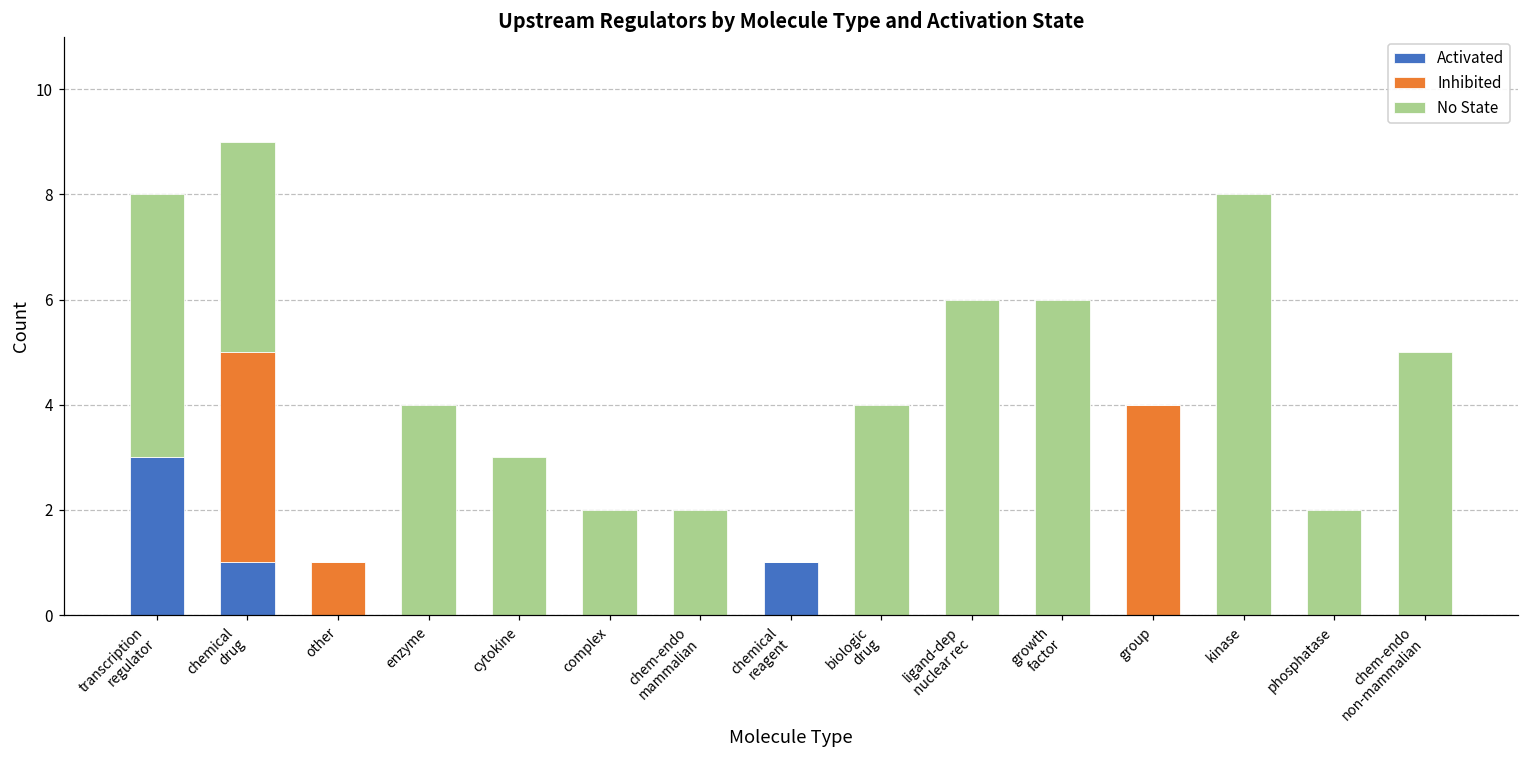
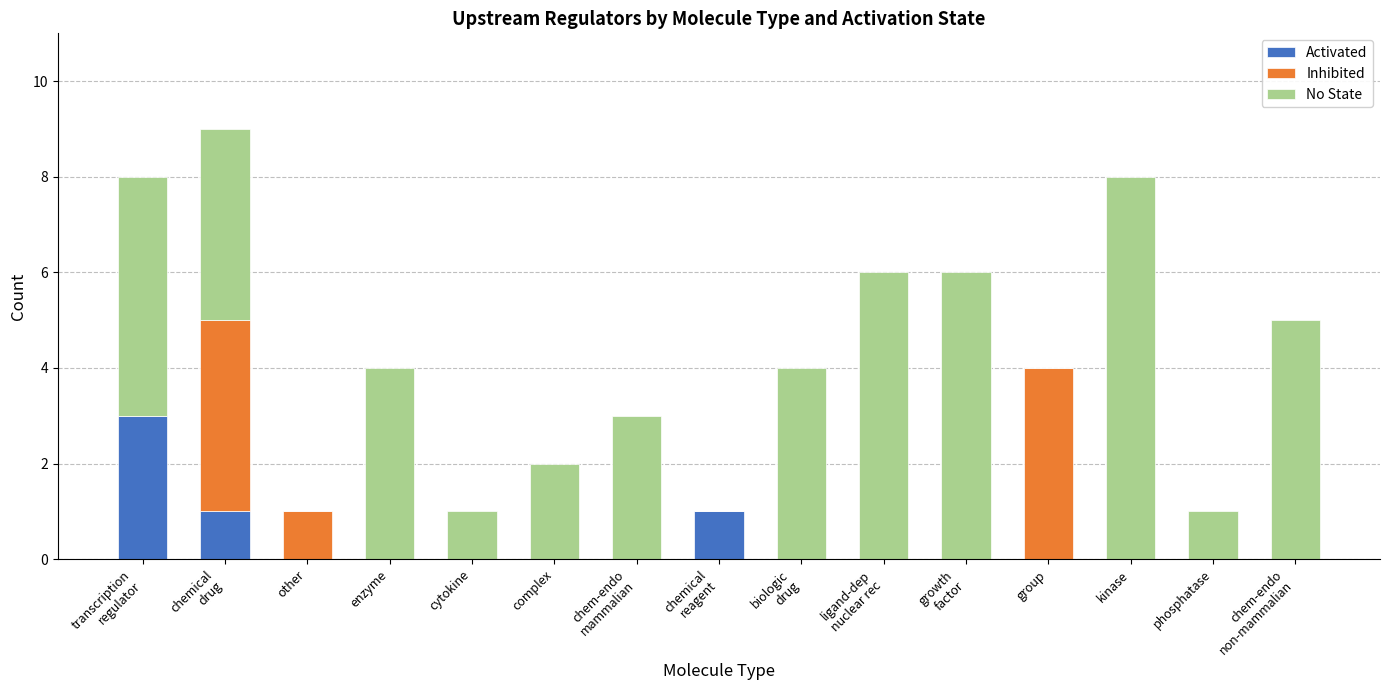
No State, cytokine: 3 -> 1
No State, chem-endo mammalian: 2 -> 3
No State, phosphatase: 2 -> 1
